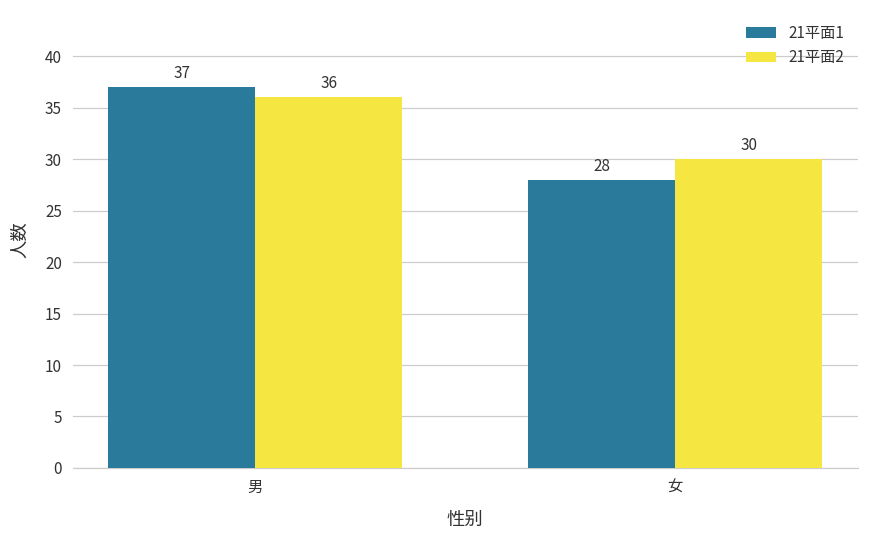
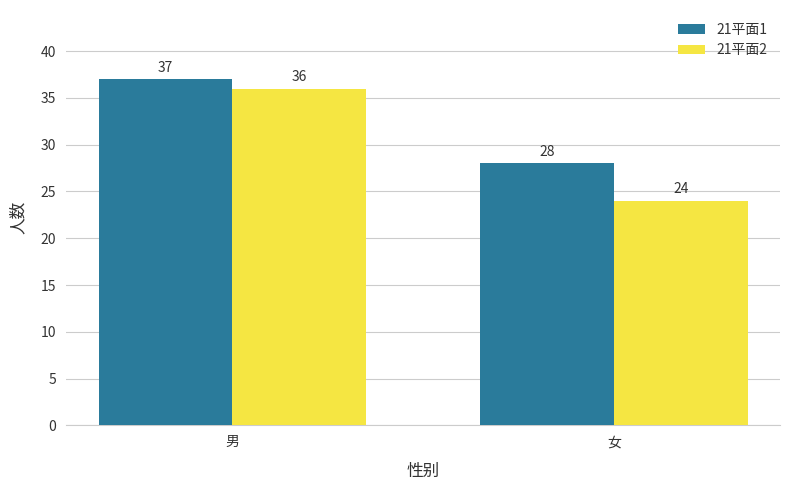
21平面2, 女: 30 -> 24
